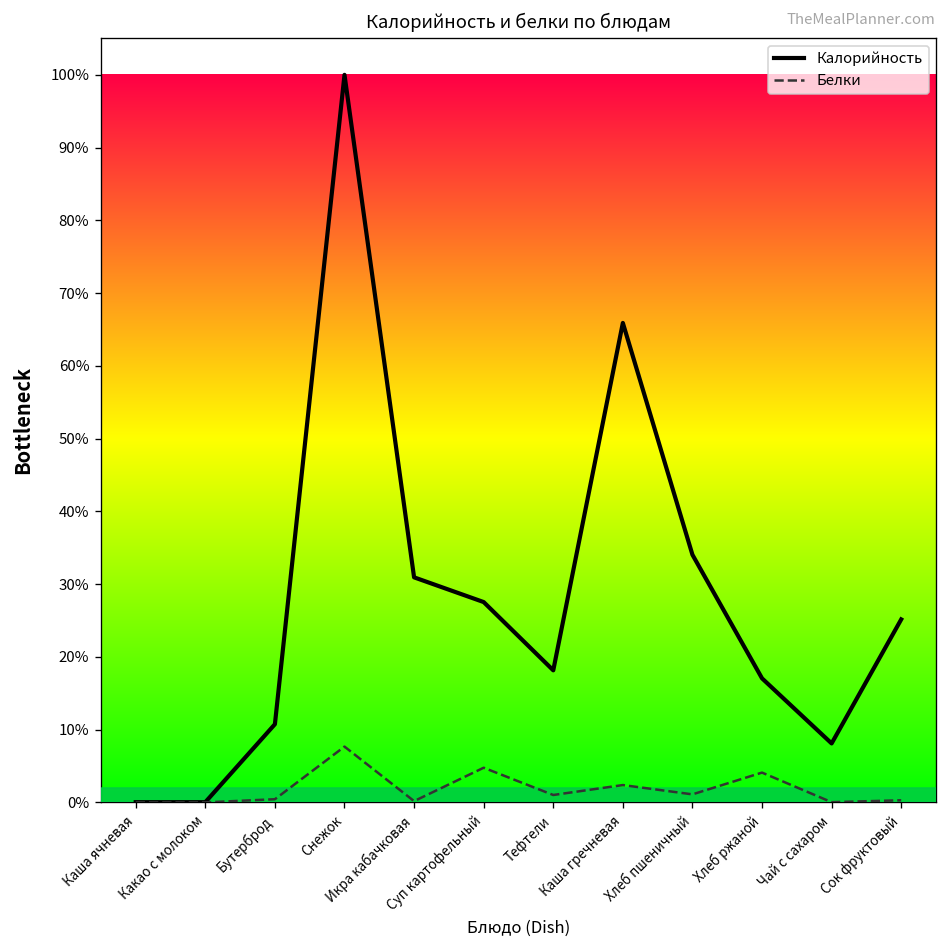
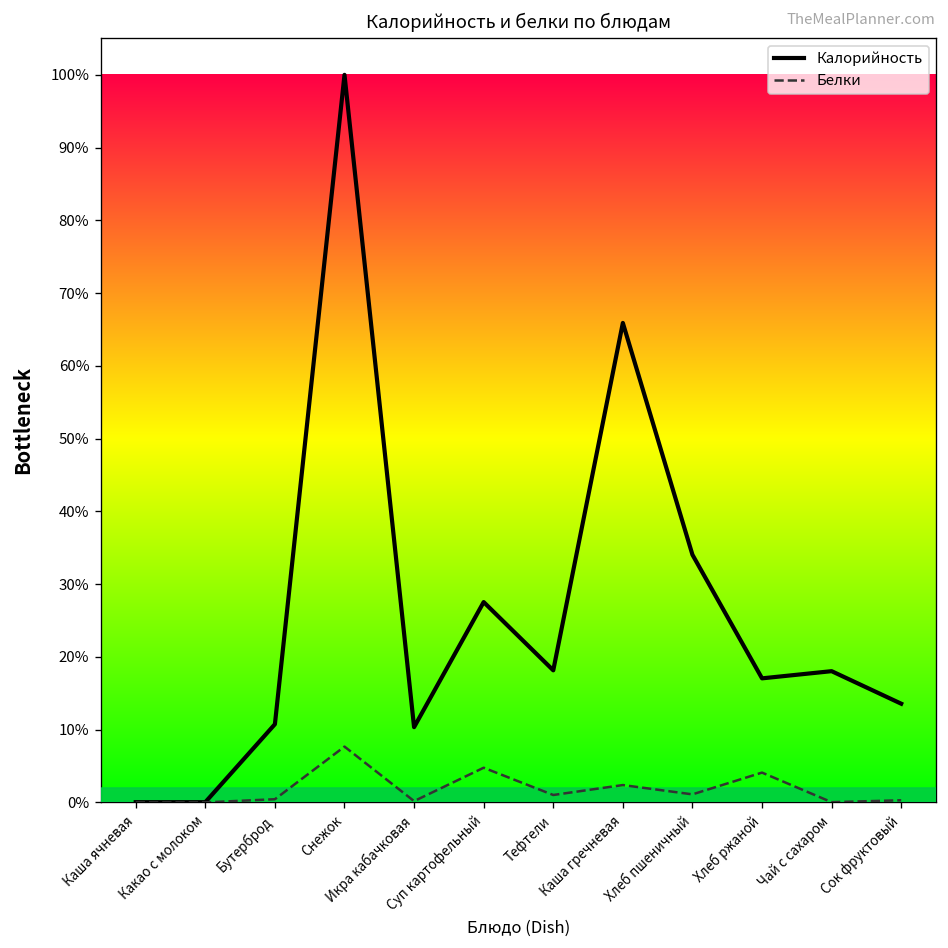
Калорийность, Икра кабачковая: 31% -> 10%
Калорийность, Чай с сахаром: 8% -> 18%
Калорийность, Сок фруктовый: 25% -> 14%
